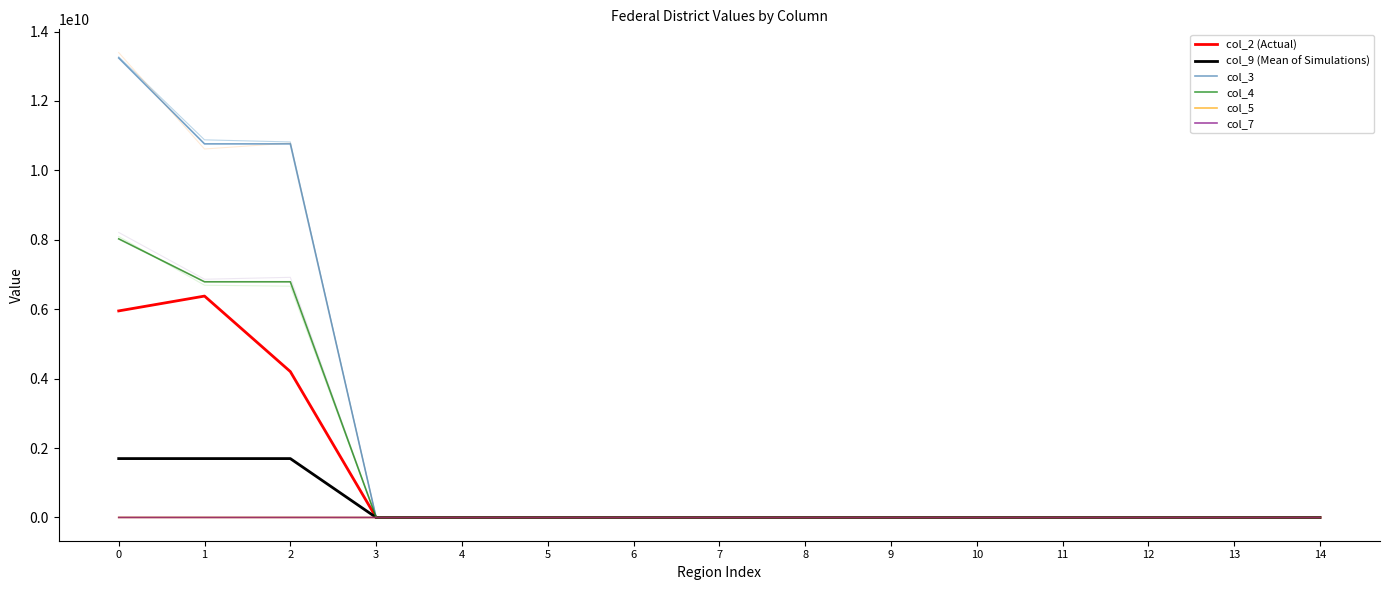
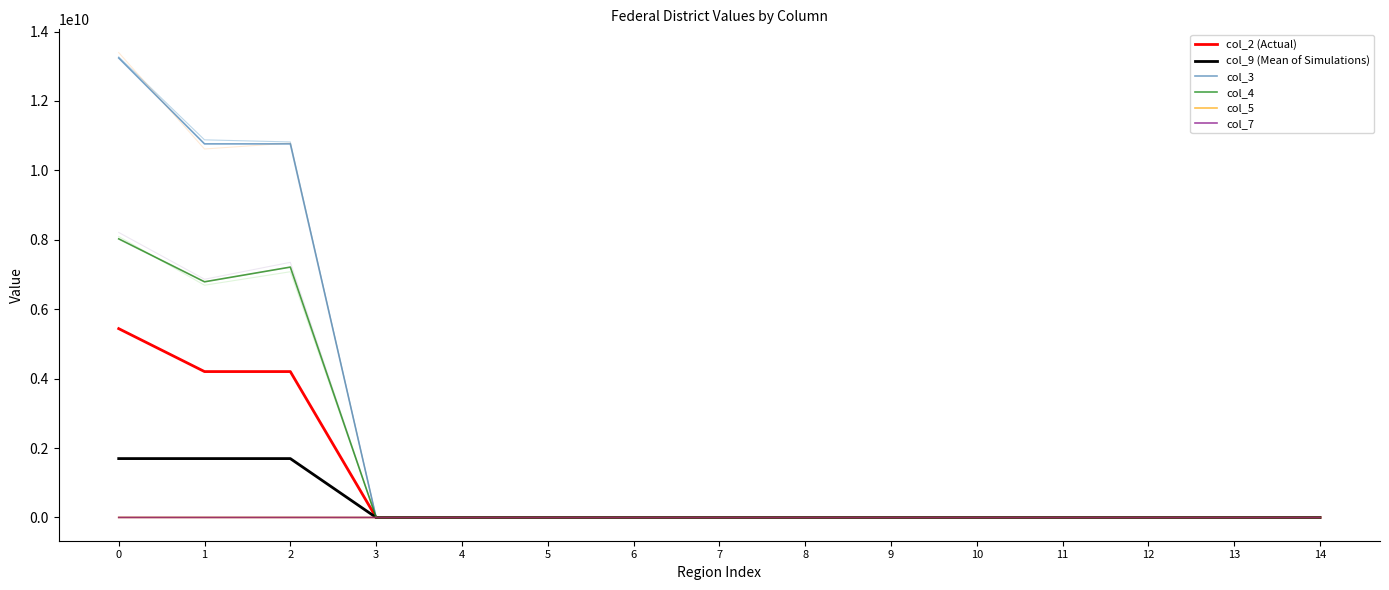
col_2 (Actual), 0: 6000000000 -> 5400000000
col_2 (Actual), 1: 6400000000 -> 4200000000
col_4, 2: 6800000000 -> 7200000000
